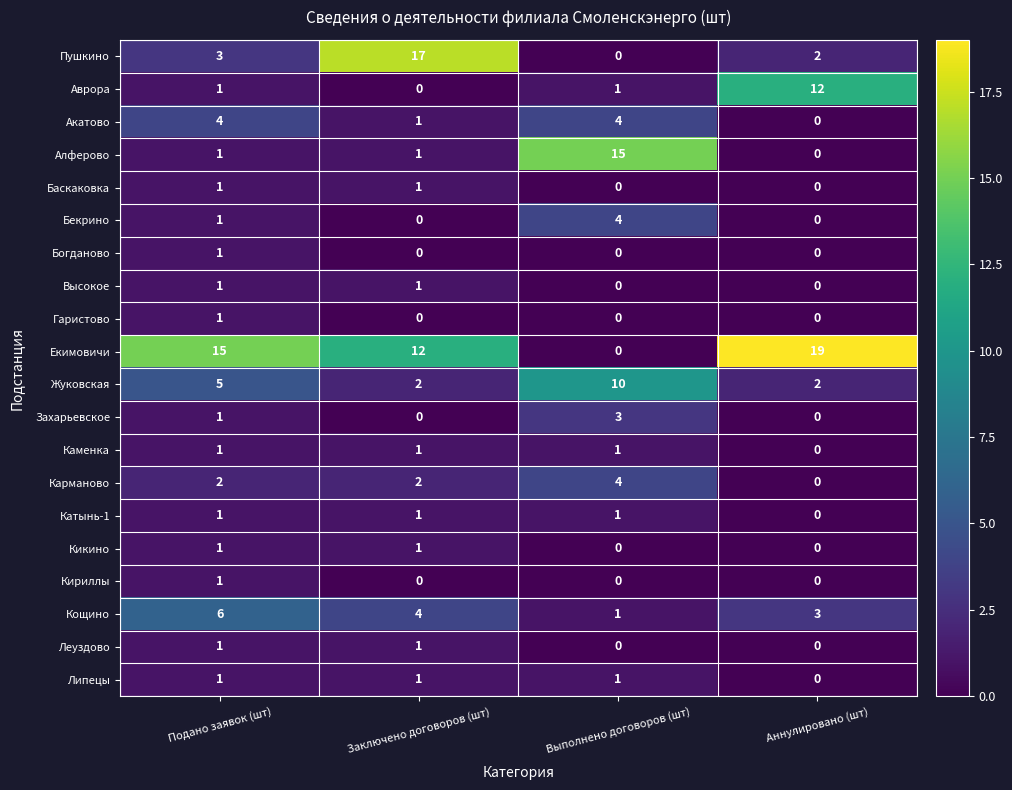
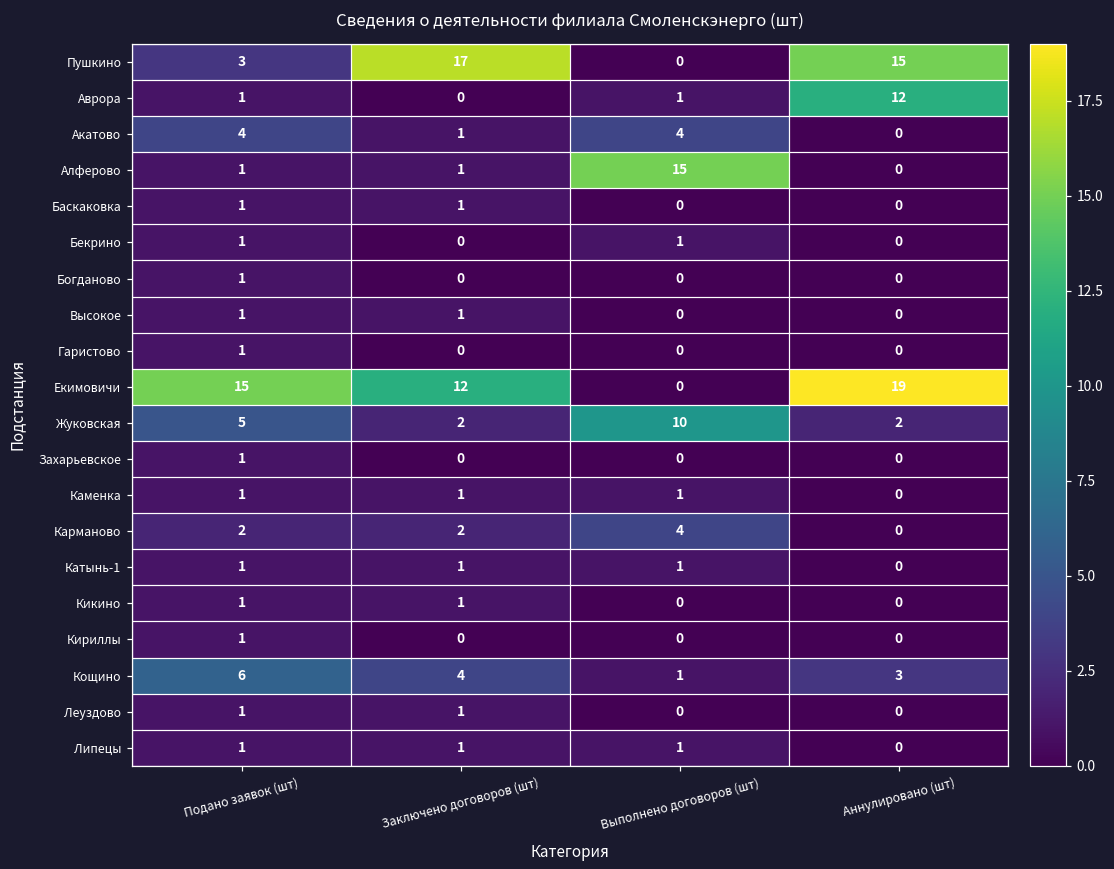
Пушкино, Аннулировано (шт): 2 -> 15
Бекрино, Выполнено договоров (шт): 4 -> 1
Захарьевское, Выполнено договоров (шт): 3 -> 0
